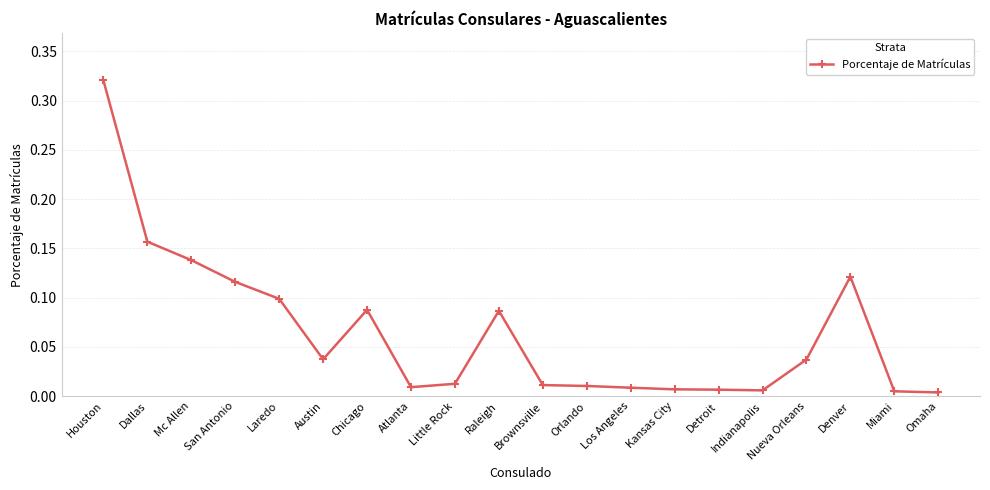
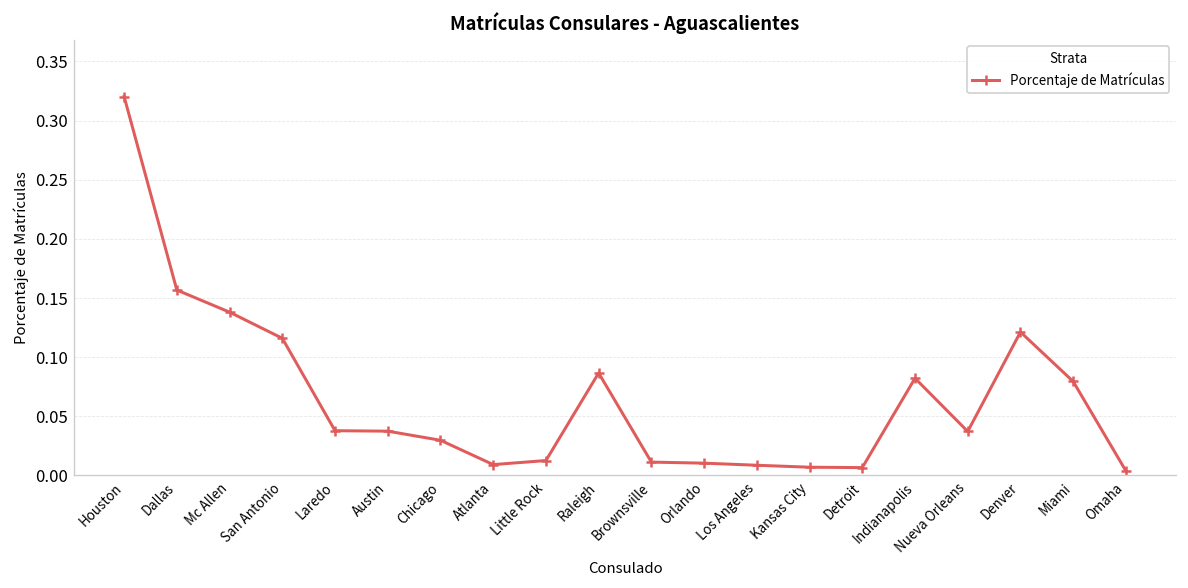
Laredo: 0.10 -> 0.04
Chicago: 0.09 -> 0.03
Indianapolis: 0.01 -> 0.08
Miami: 0.00 -> 0.08
